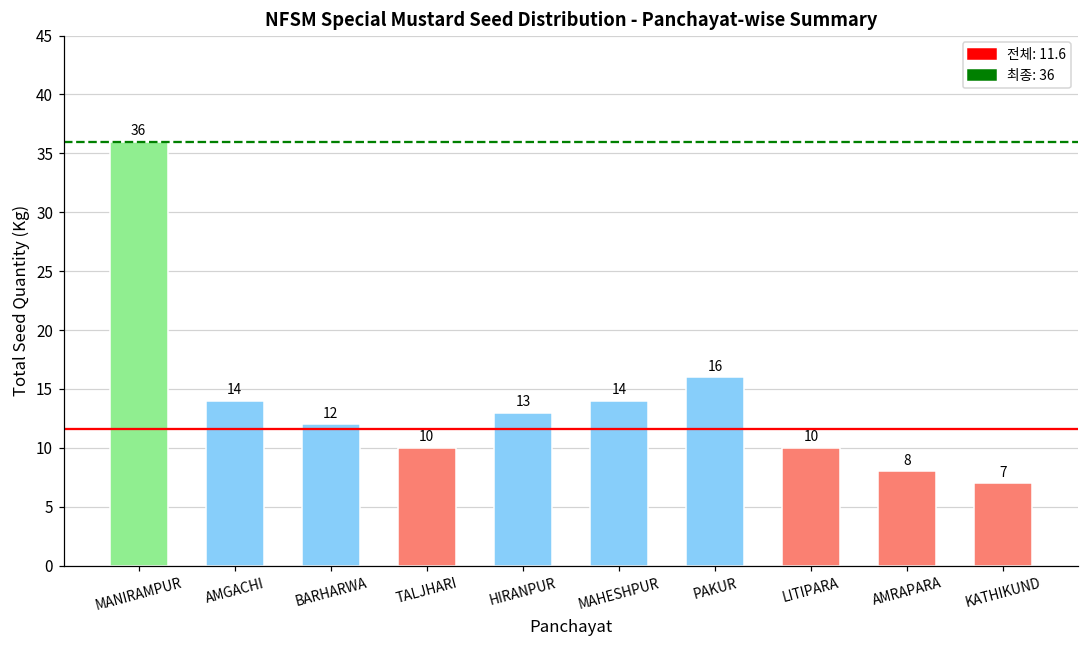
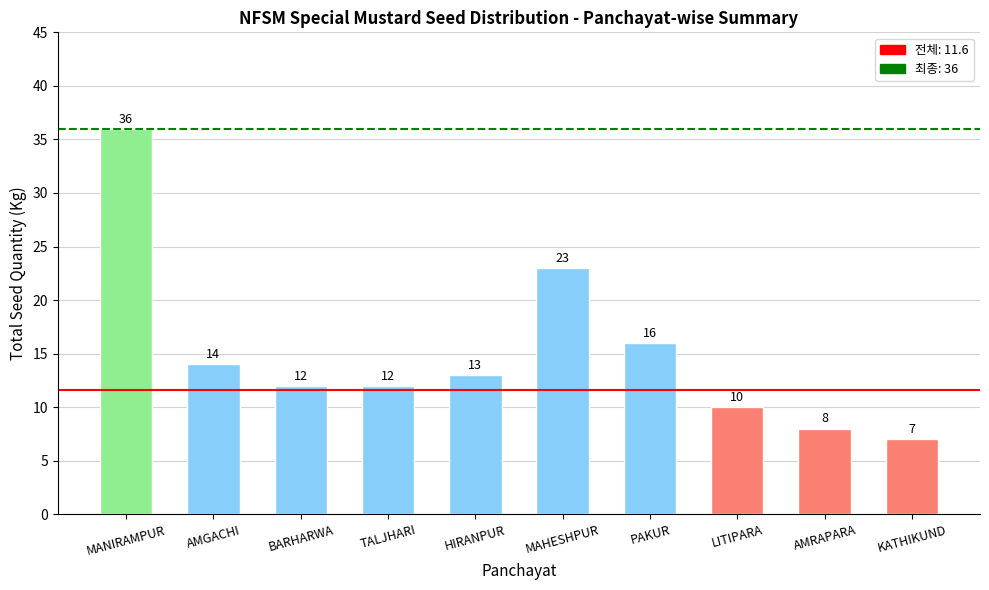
TALJHARI: 10 -> 12
MAHESHPUR: 14 -> 23
